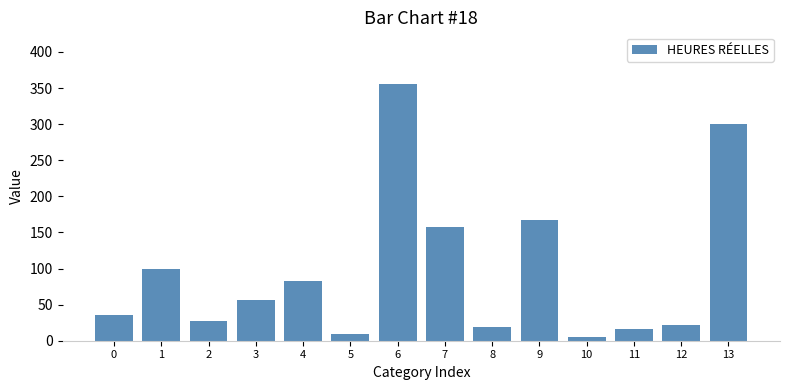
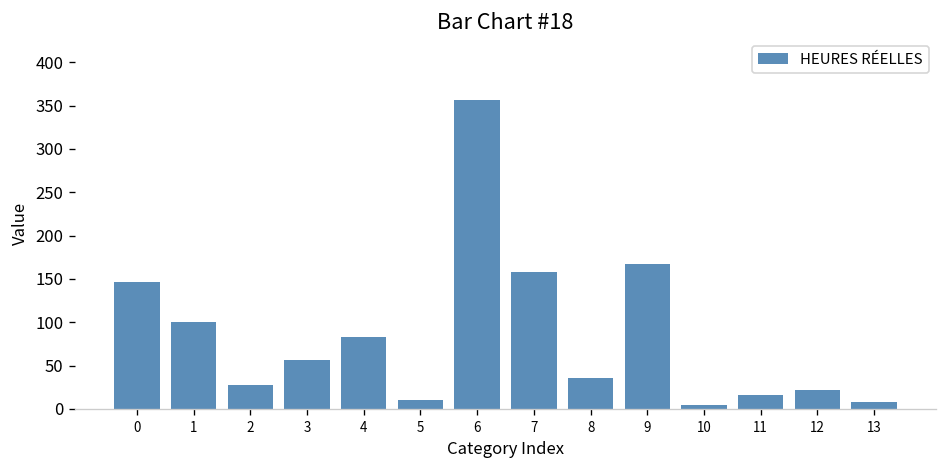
0: 40 -> 150
8: 20 -> 40
13: 300 -> 10
